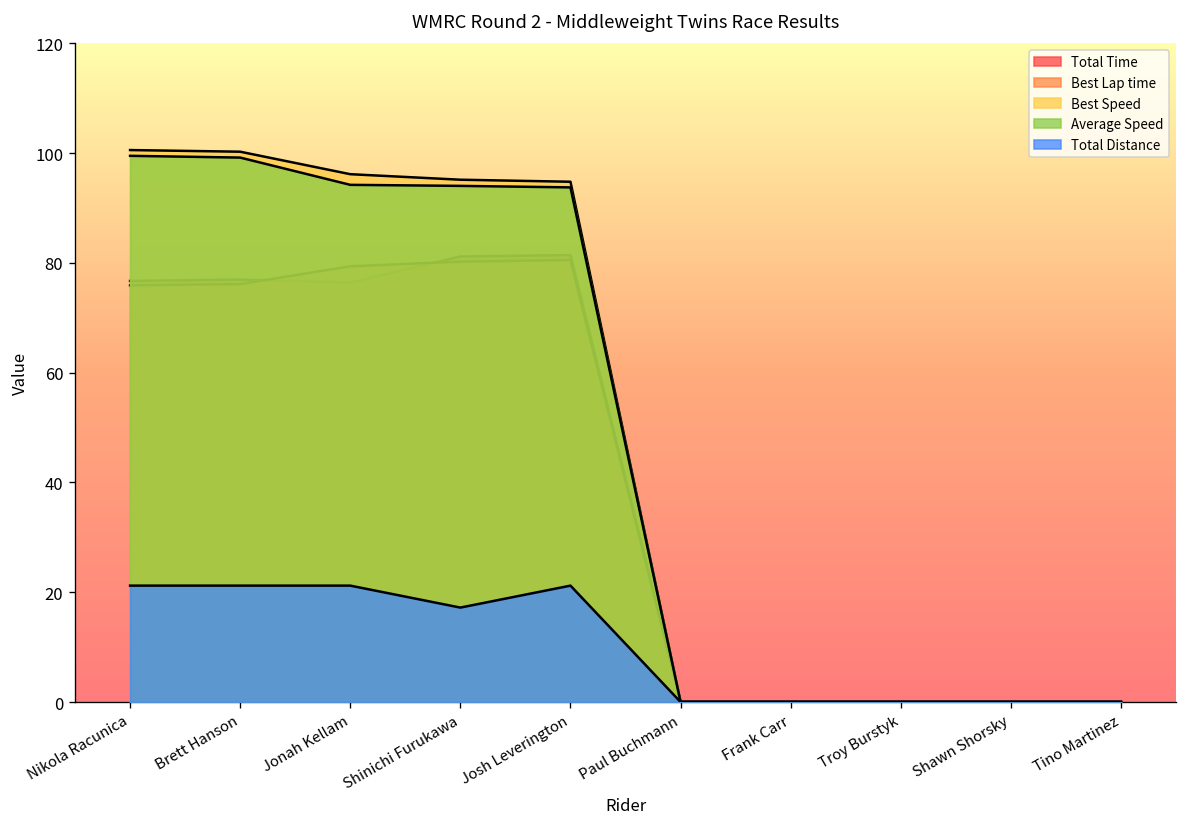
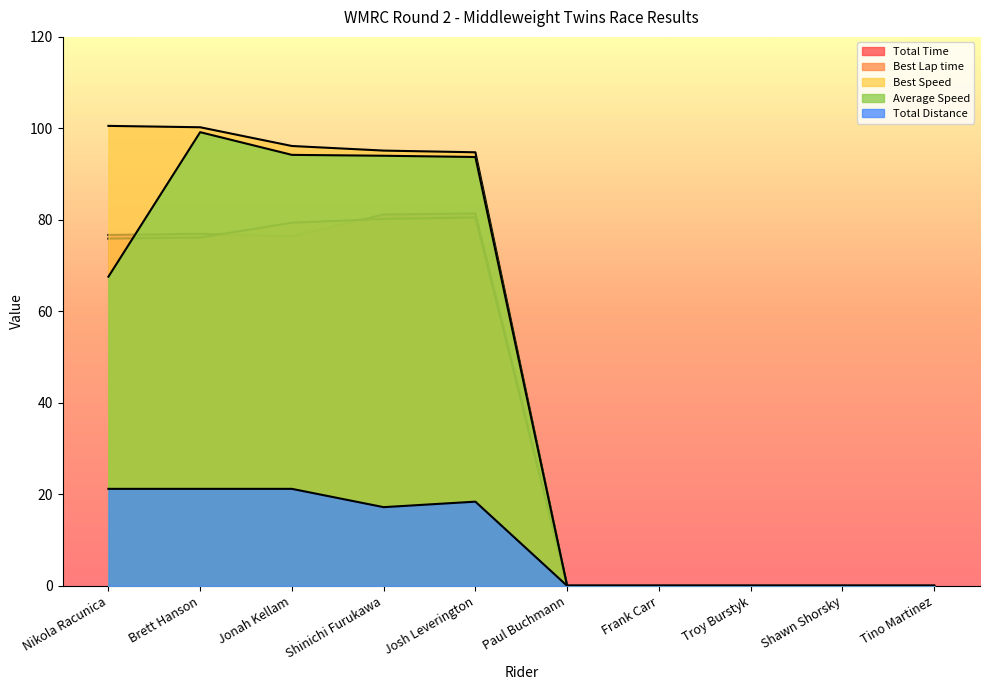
Average Speed, Nikola Racunica: 99 -> 68
Total Distance, Josh Leverington: 21 -> 18
